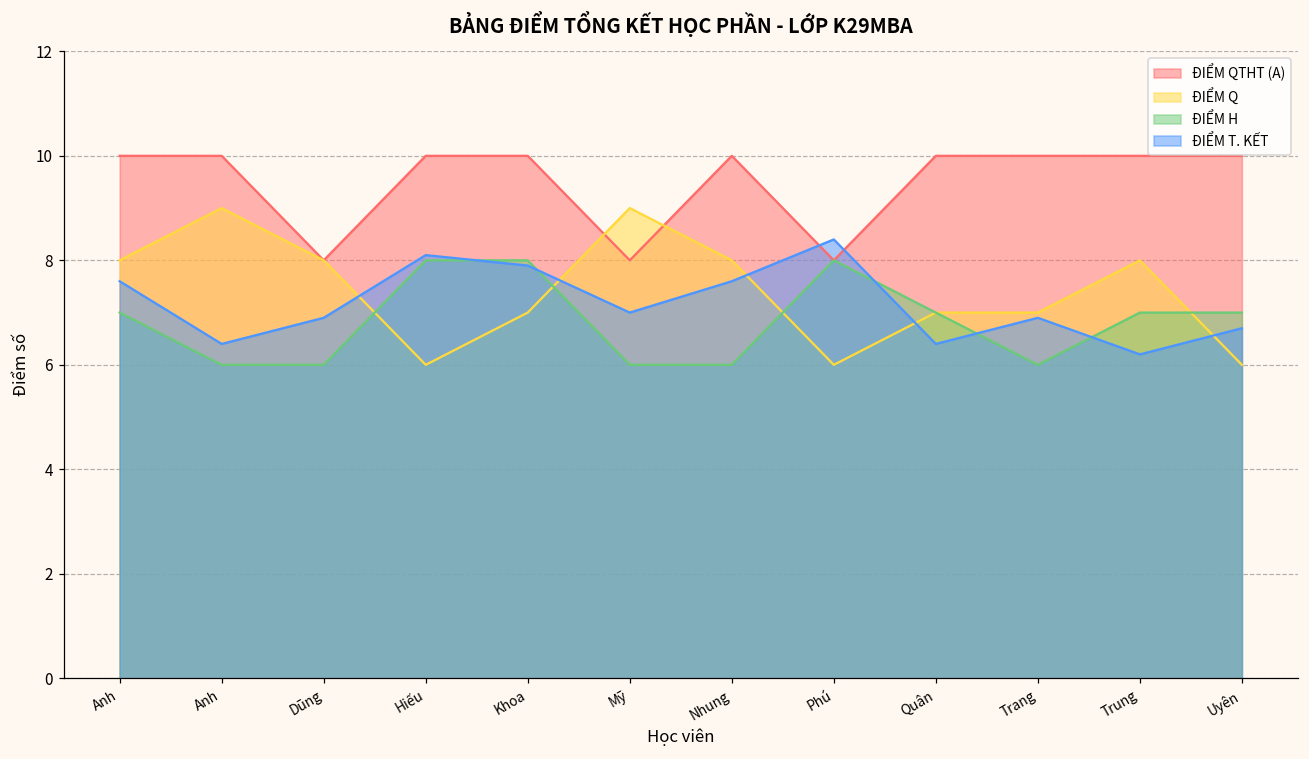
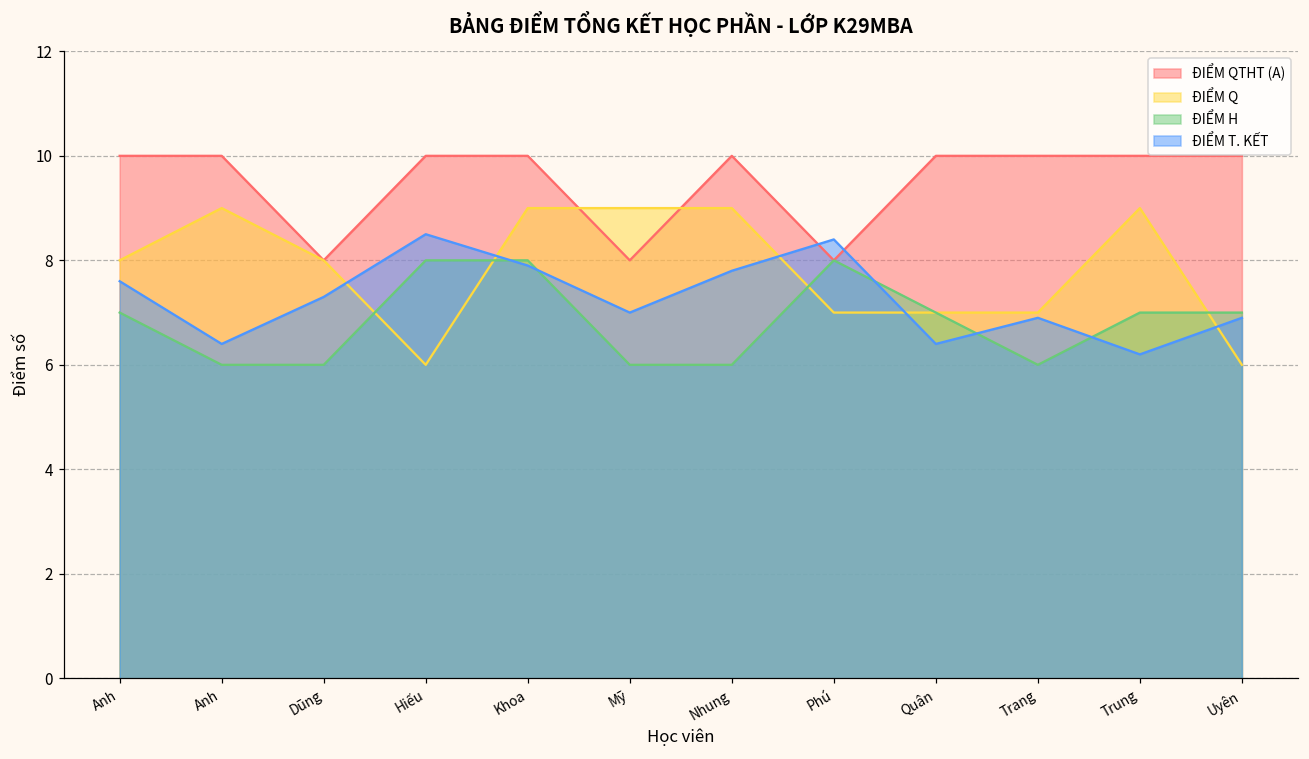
ĐIỂM T. KẾT, Dũng: 6.9 -> 7.3
ĐIỂM T. KẾT, Hiếu: 8.1 -> 8.5
ĐIỂM Q, Khoa: 7 -> 9
ĐIỂM Q, Nhung: 8 -> 9
ĐIỂM T. KẾT, Nhung: 7.6 -> 7.8
ĐIỂM Q, Phú: 6 -> 7
ĐIỂM Q, Trung: 8 -> 9
ĐIỂM T. KẾT, Uyên: 6.7 -> 6.9
